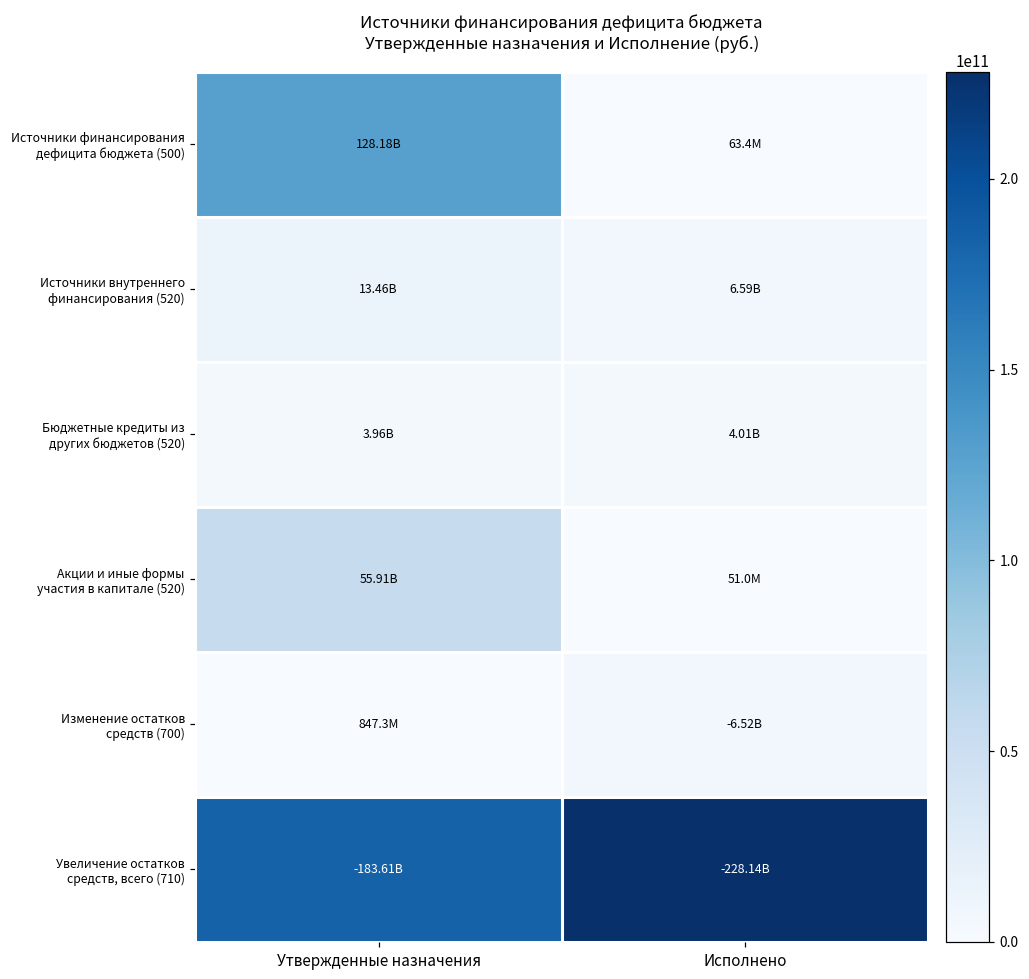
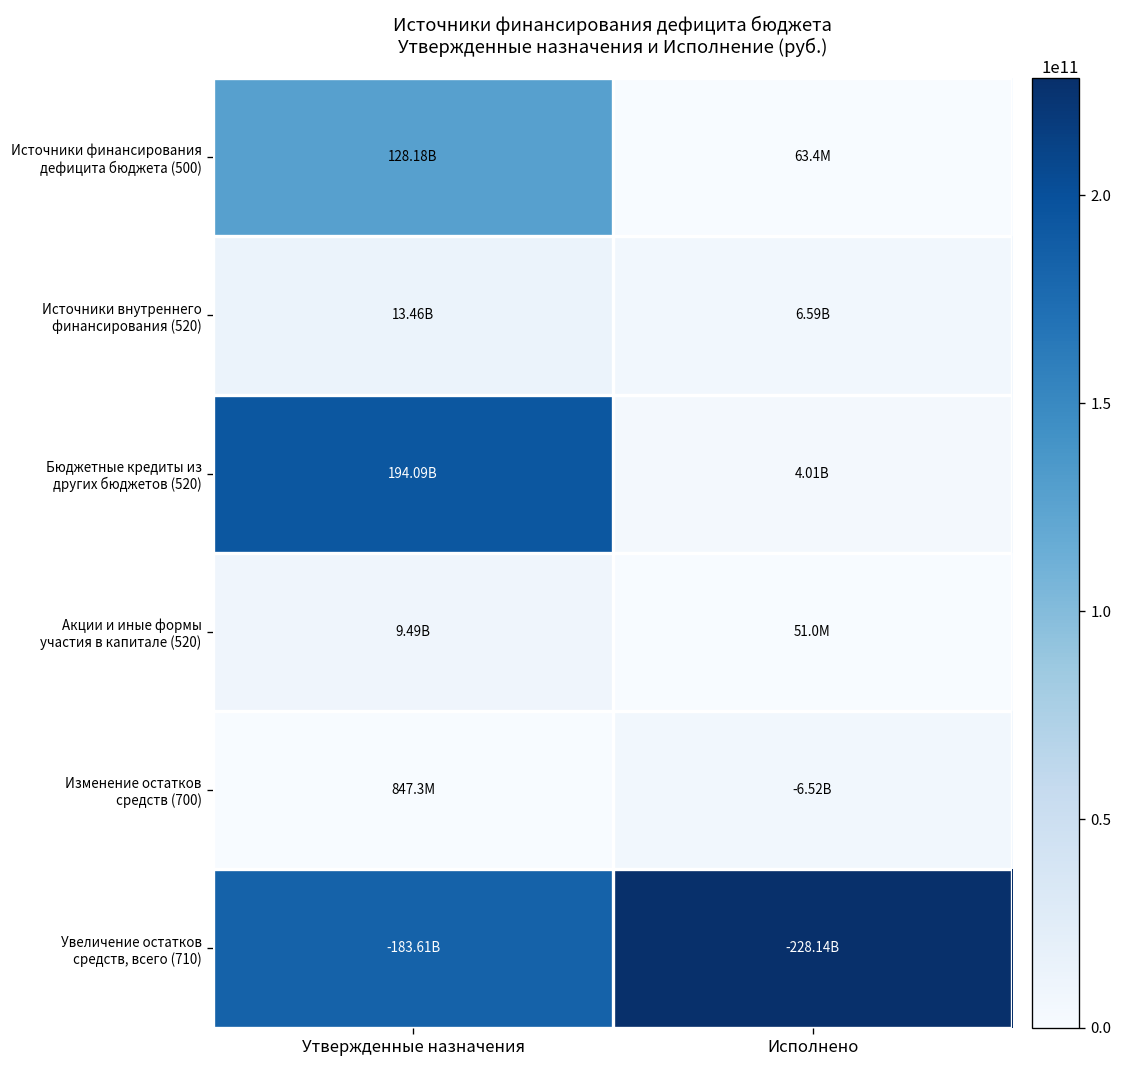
Бюджетные кредиты из других бюджетов (520), Утвержденные назначения: 3.96B -> 194.09B
Акции и иные формы участия в капитале (520), Утвержденные назначения: 55.91B -> 9.49B
